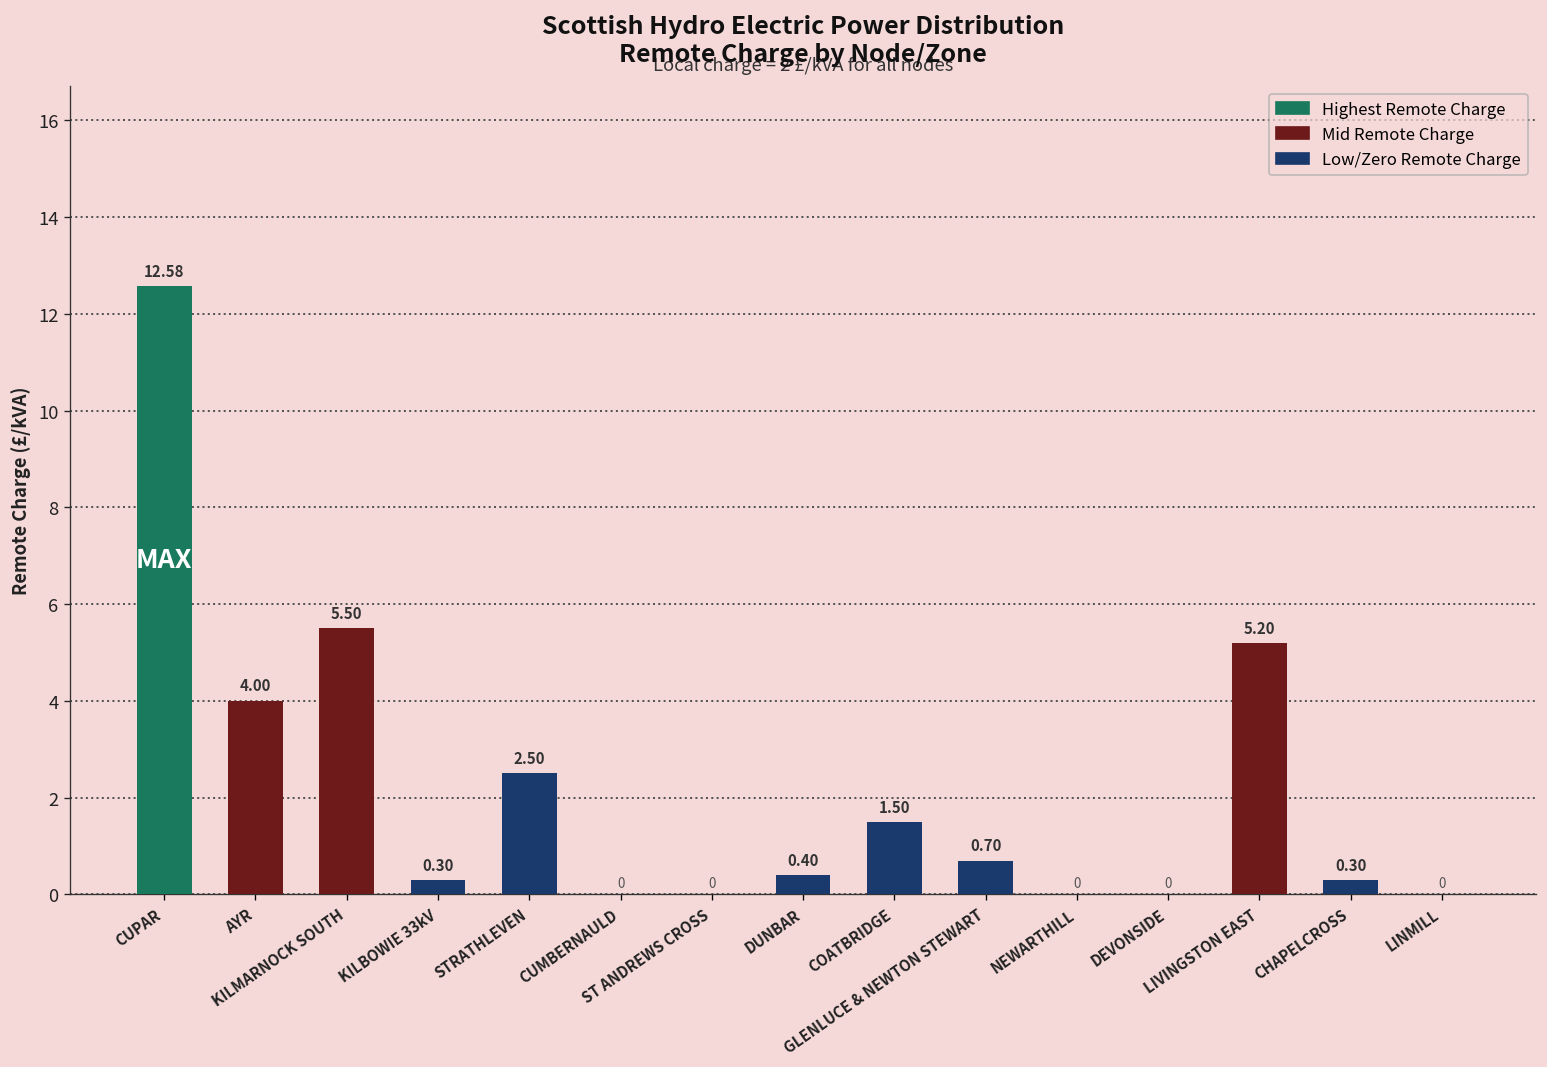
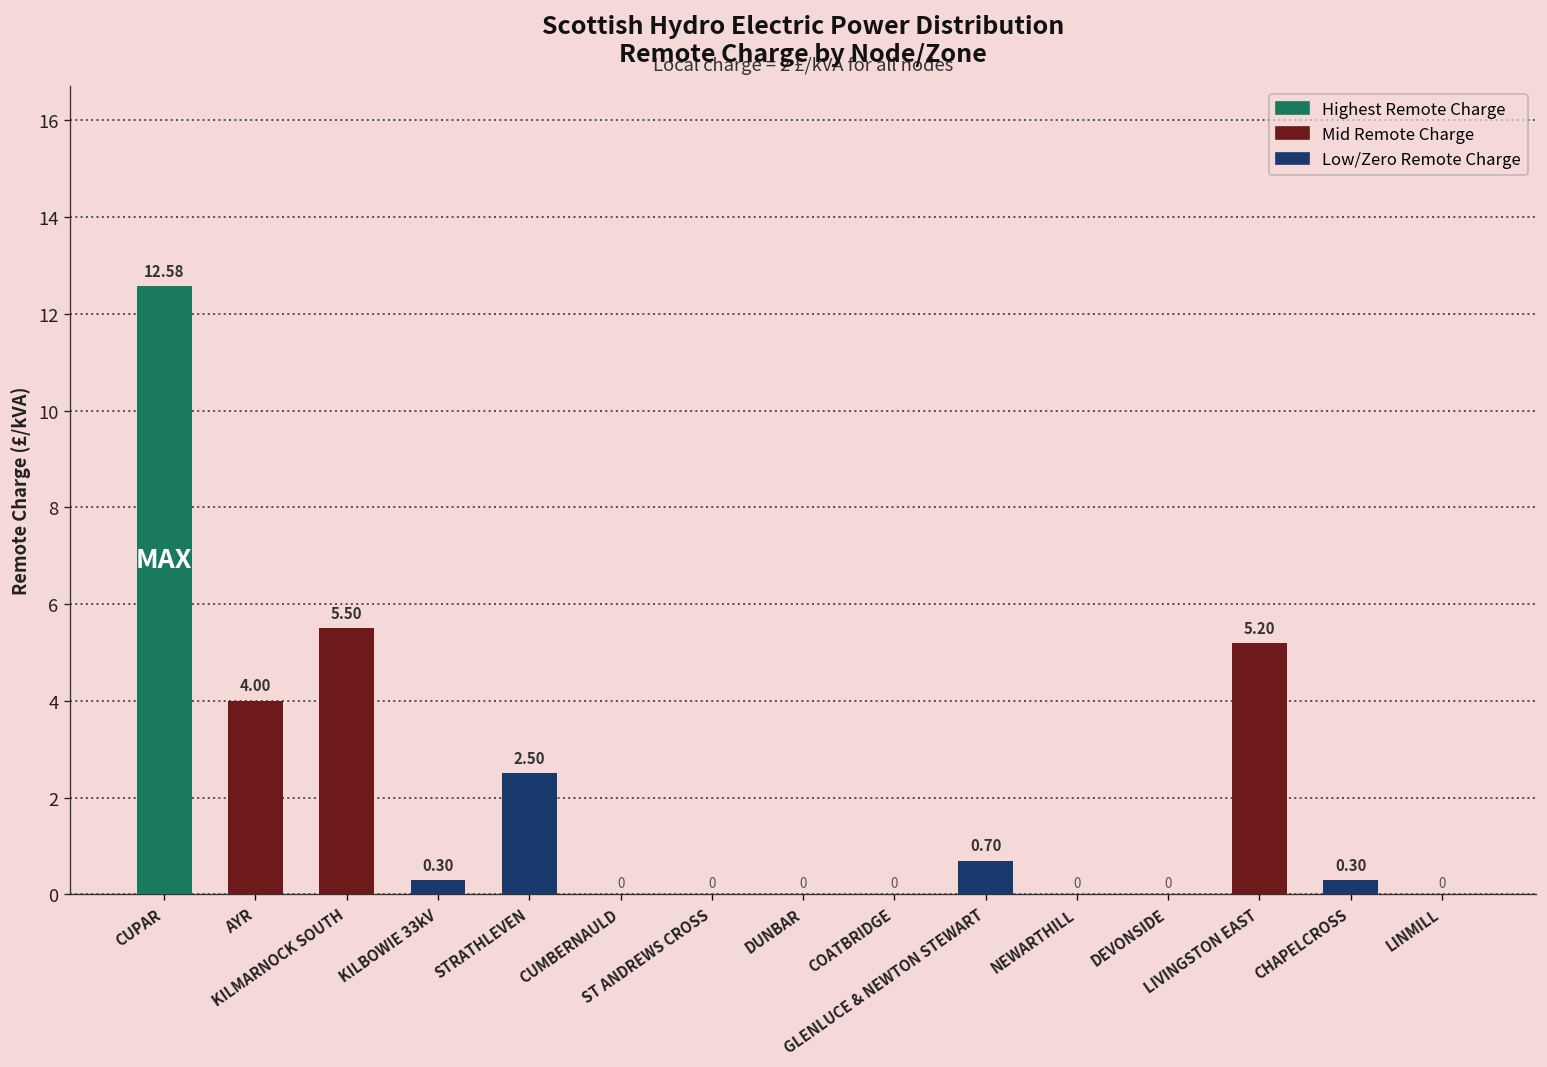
DUNBAR: 0.40 -> 0
COATBRIDGE: 1.50 -> 0
